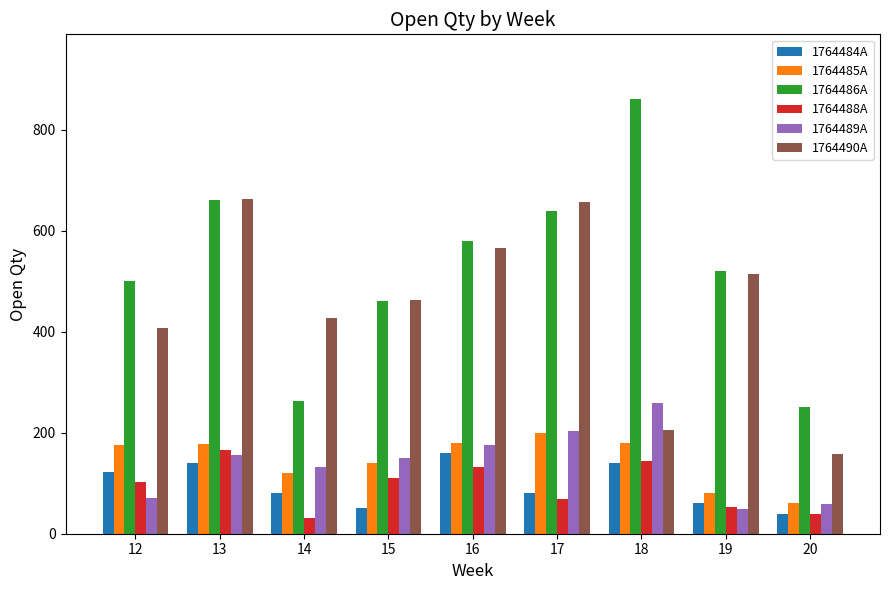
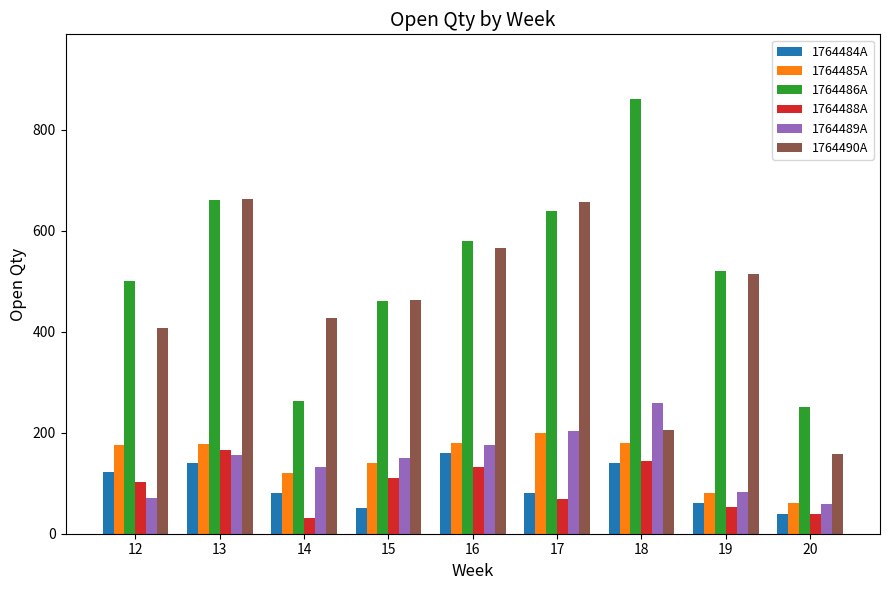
1764489A, 19: 50 -> 80
